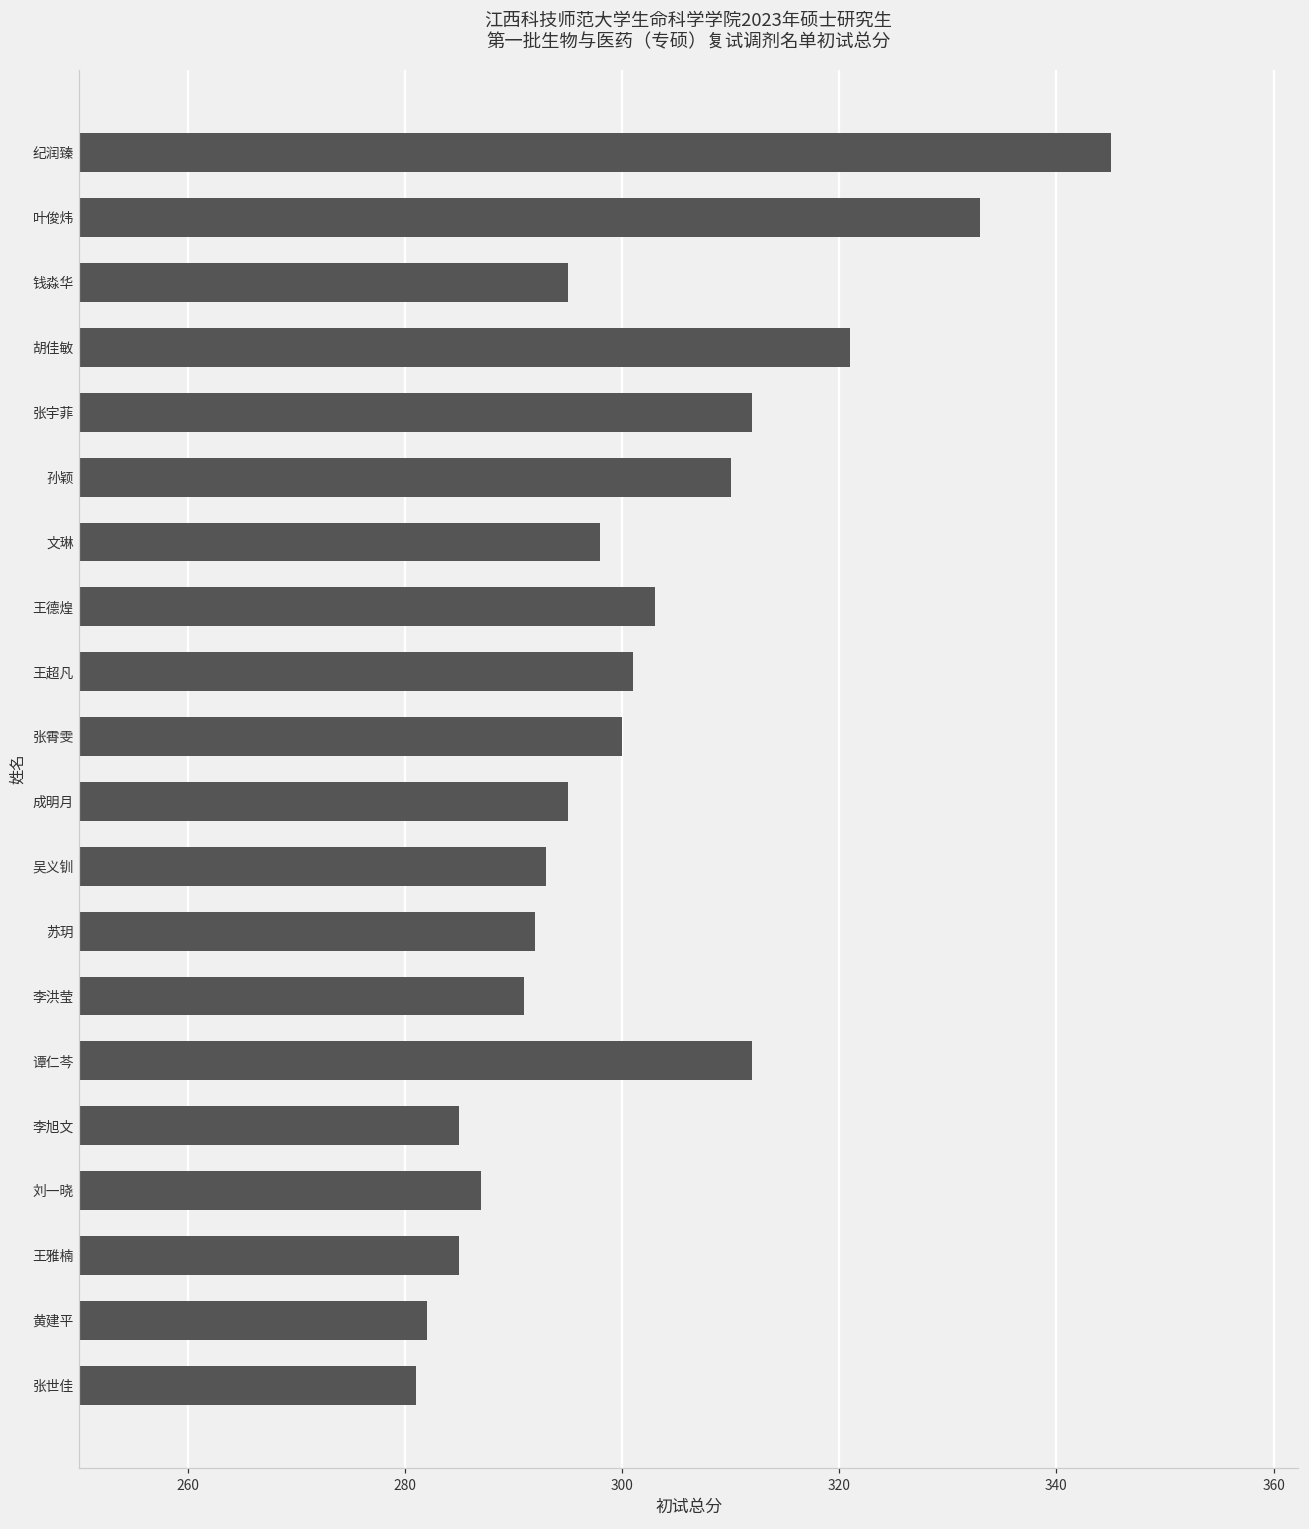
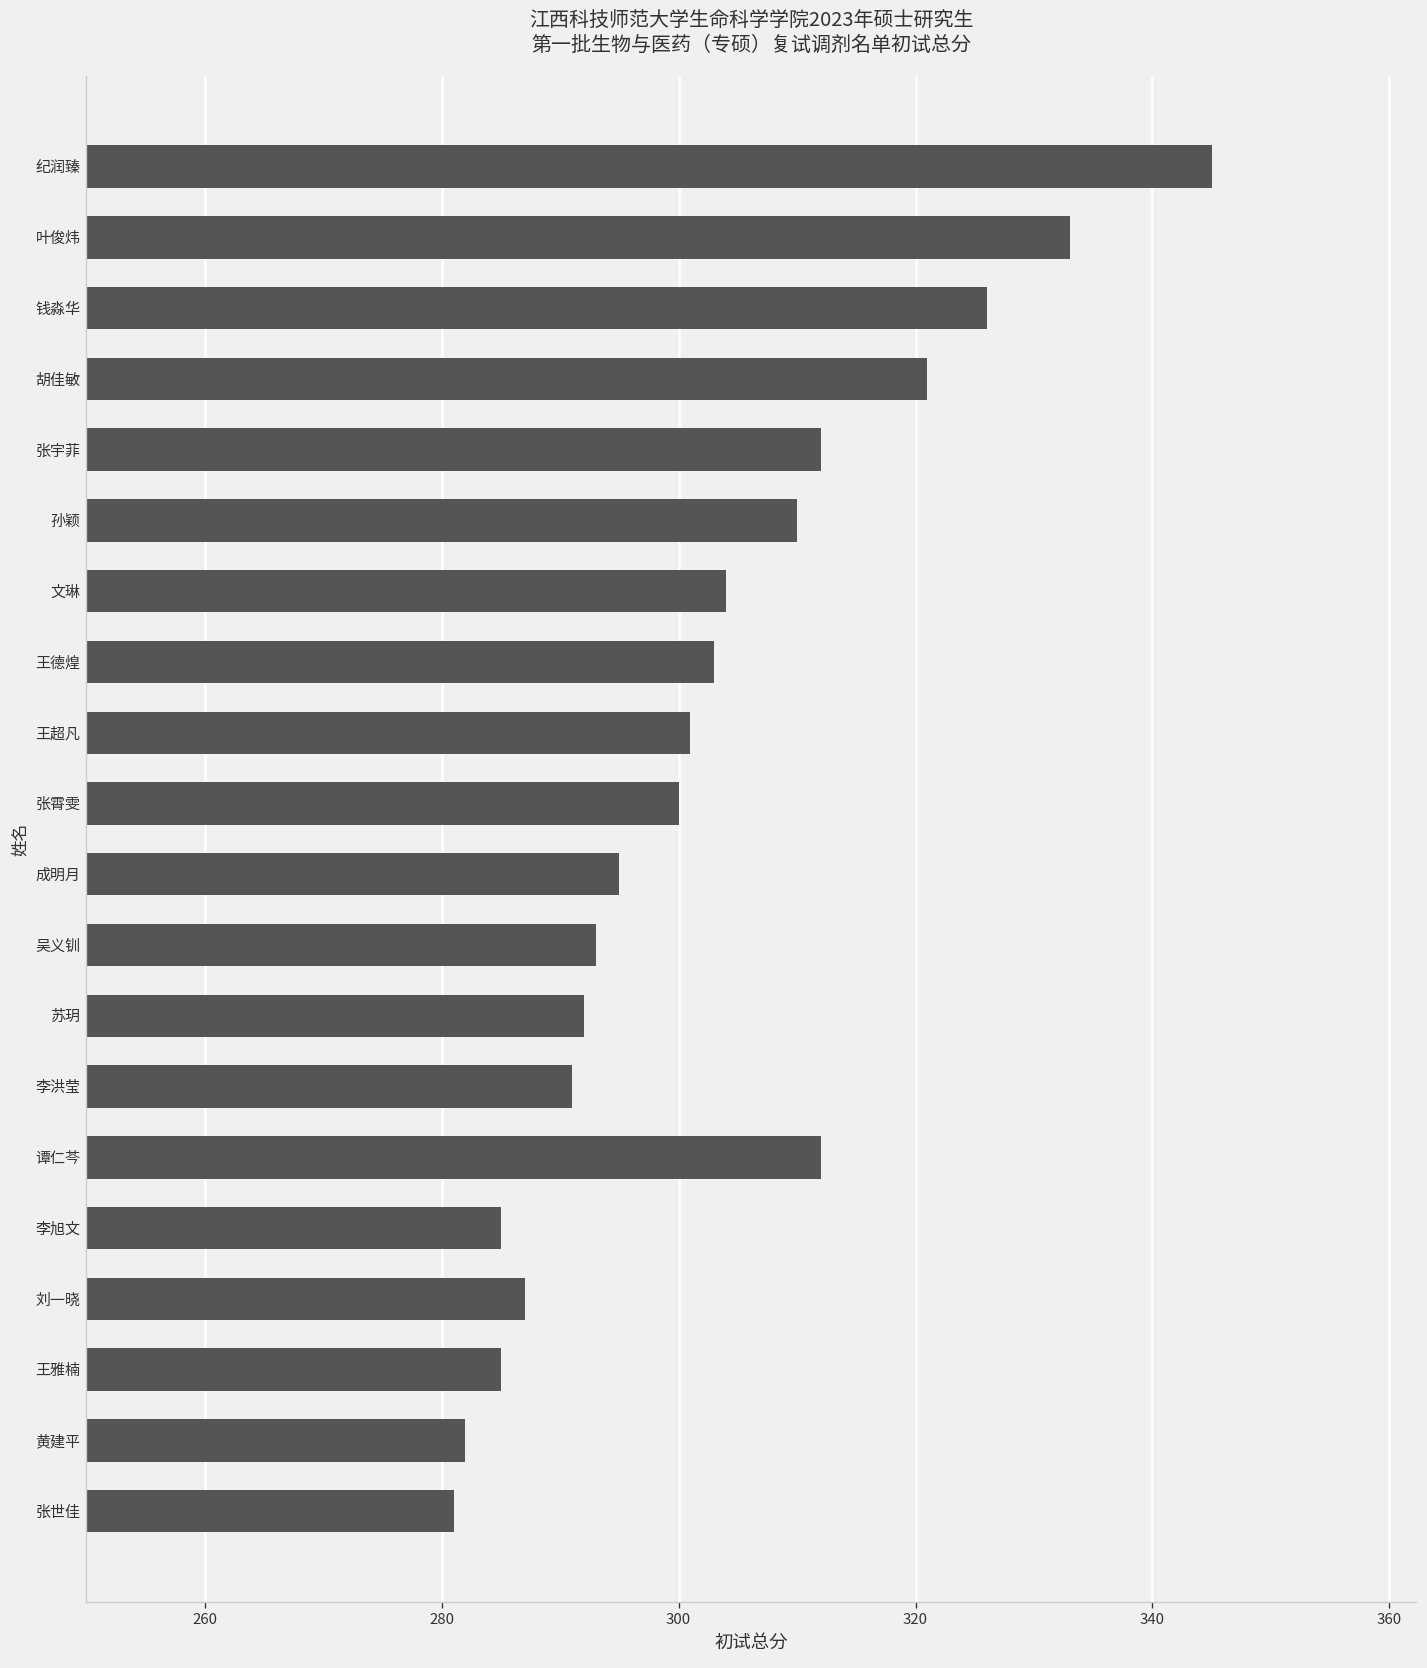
钱淼华: 295 -> 326
文琳: 298 -> 304
